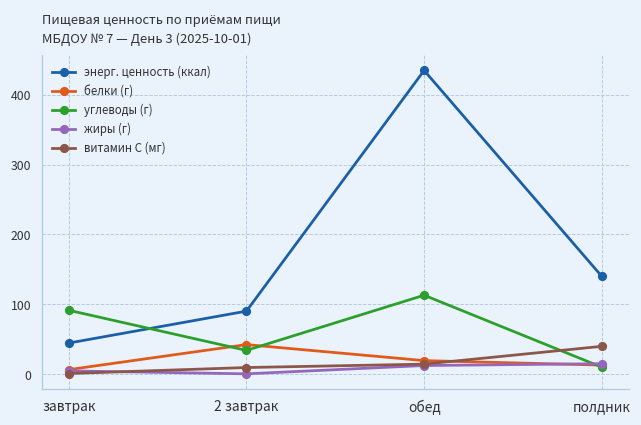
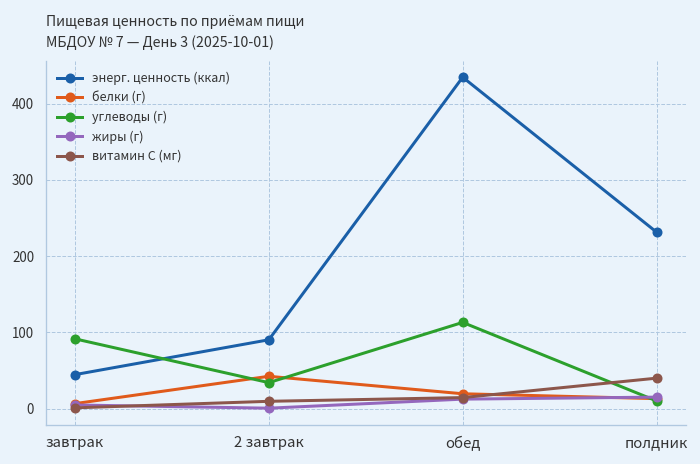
энерг. ценность (ккал), полдник: 140 -> 230
